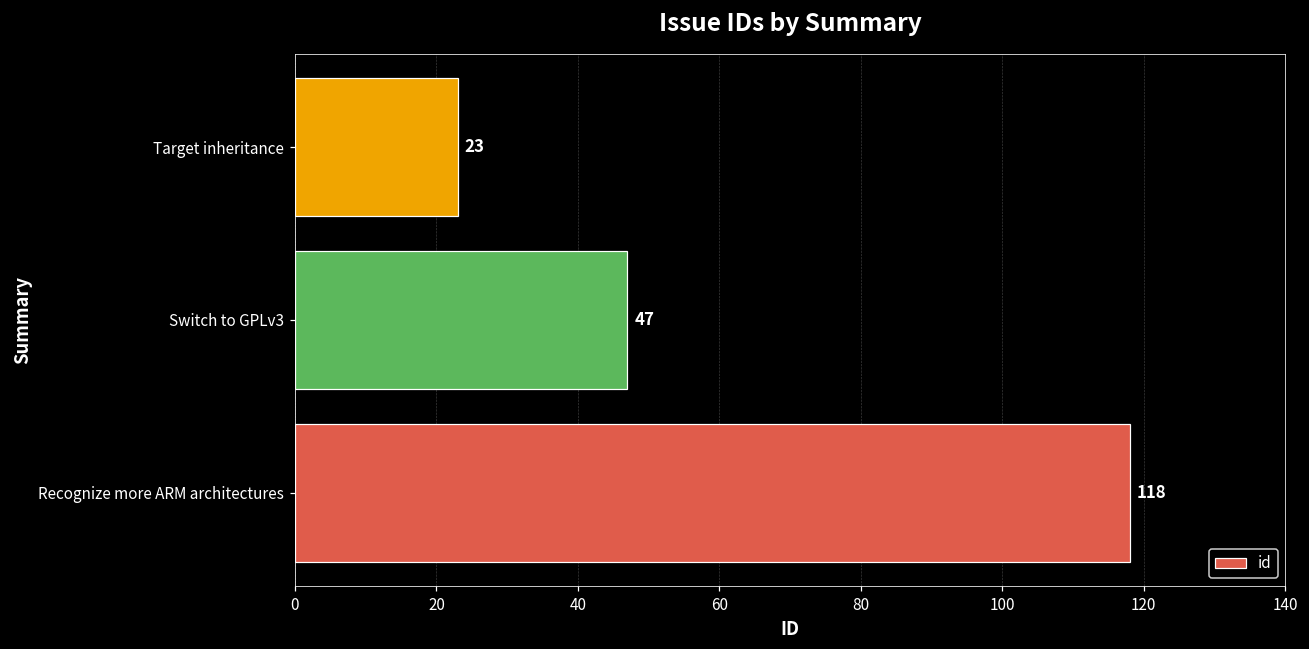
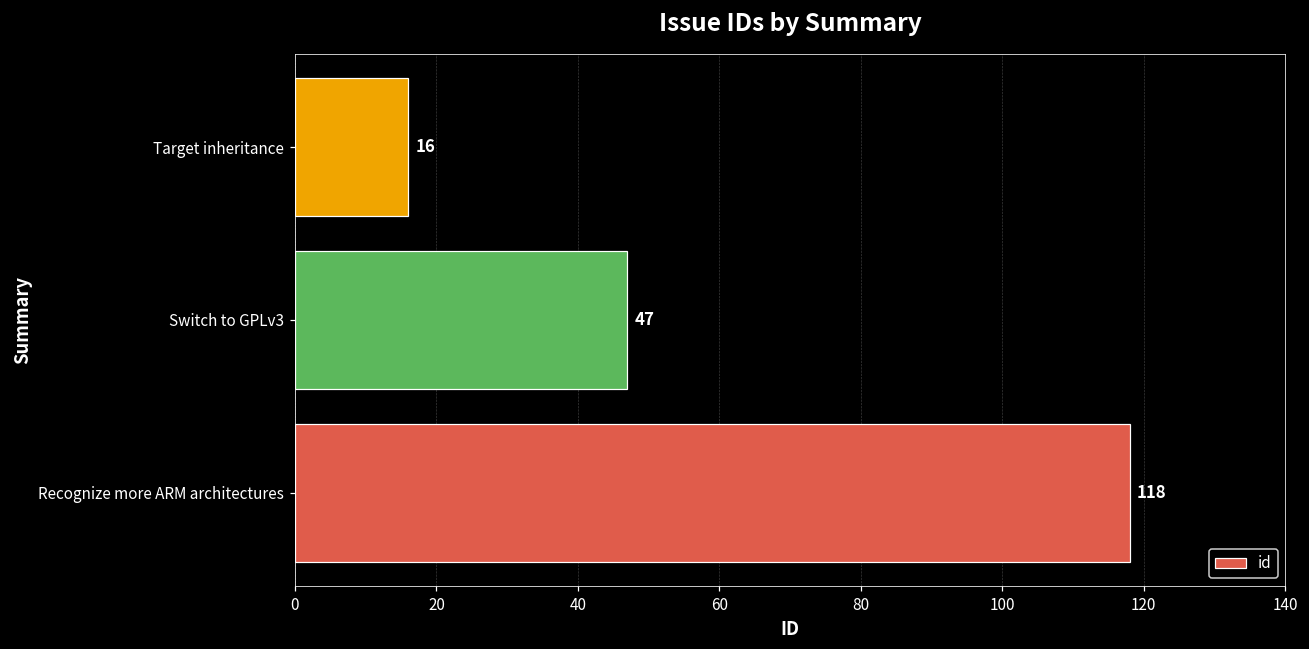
Target inheritance: 23 -> 16
